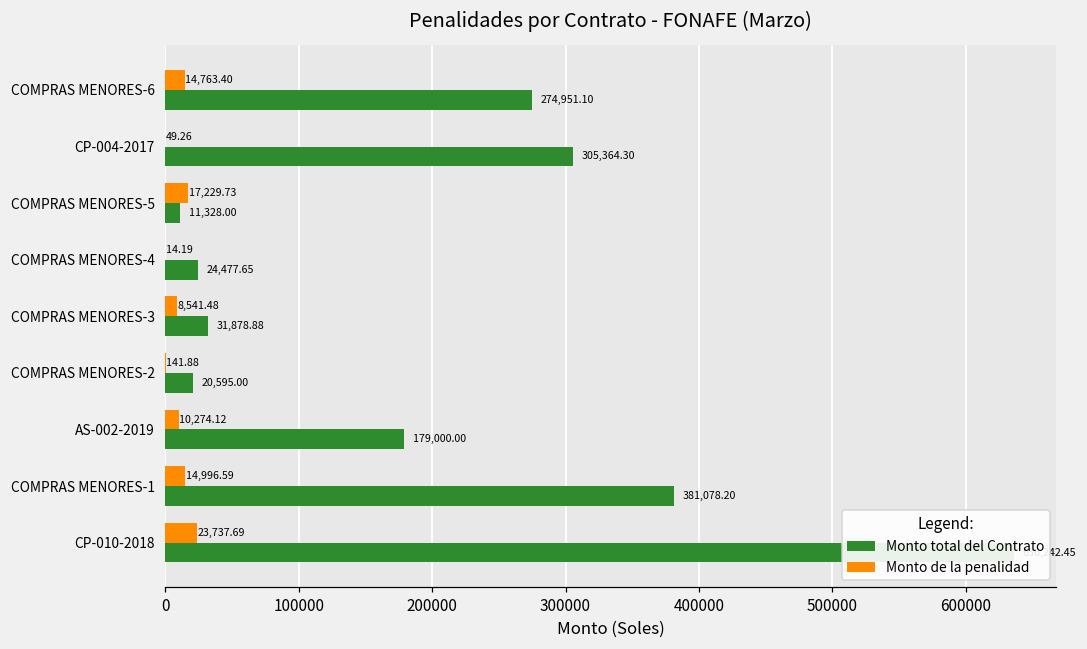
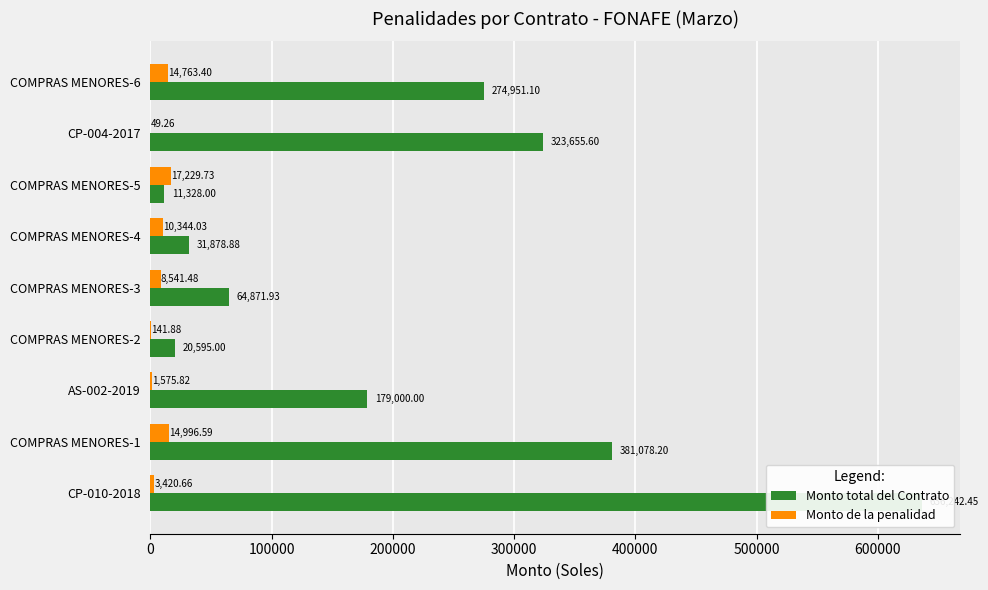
Monto total del Contrato, CP-004-2017: 305,364.30 -> 323,655.60
Monto de la penalidad, COMPRAS MENORES-4: 14.19 -> 10,344.03
Monto total del Contrato, COMPRAS MENORES-4: 24,477.65 -> 31,878.88
Monto total del Contrato, COMPRAS MENORES-3: 31,878.88 -> 64,871.93
Monto de la penalidad, AS-002-2019: 10,274.12 -> 1,575.82
Monto de la penalidad, CP-010-2018: 23,737.69 -> 3,420.66
